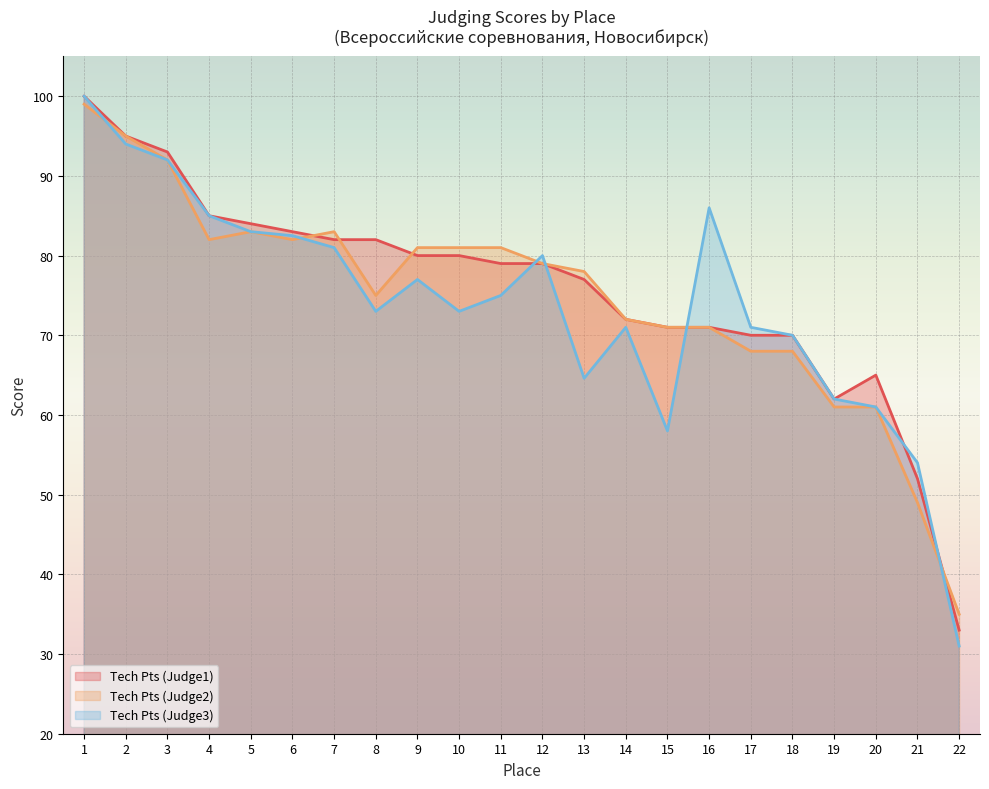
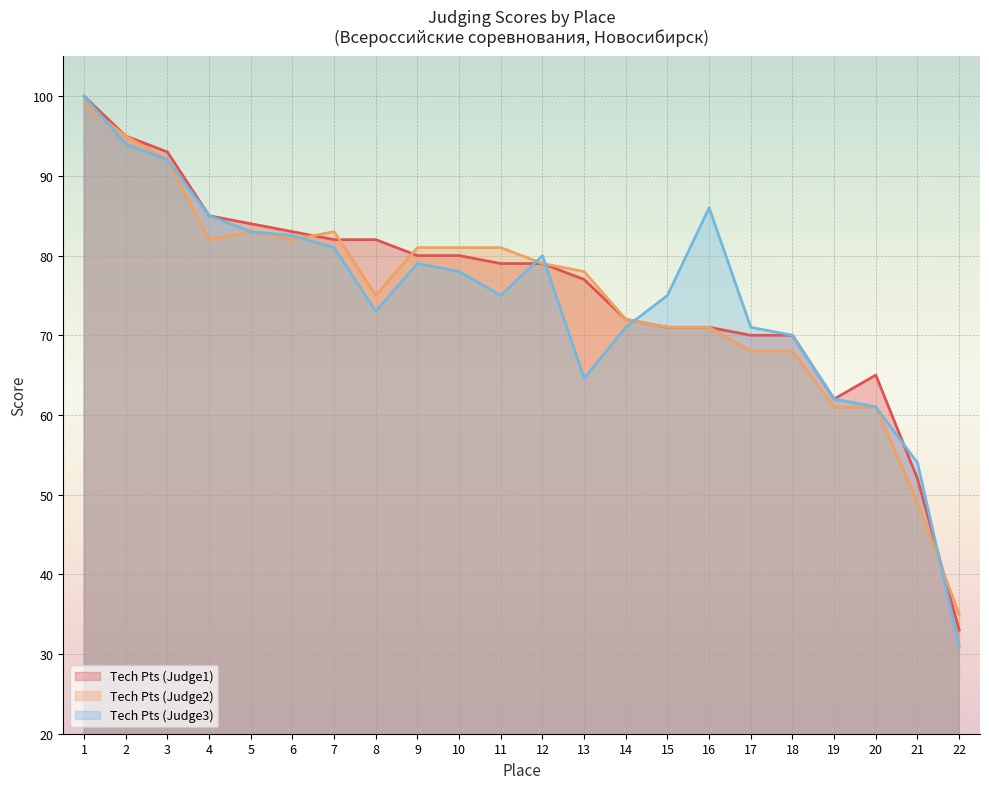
Tech Pts (Judge3), 9: 77 -> 79
Tech Pts (Judge3), 10: 73 -> 78
Tech Pts (Judge3), 15: 58 -> 75
